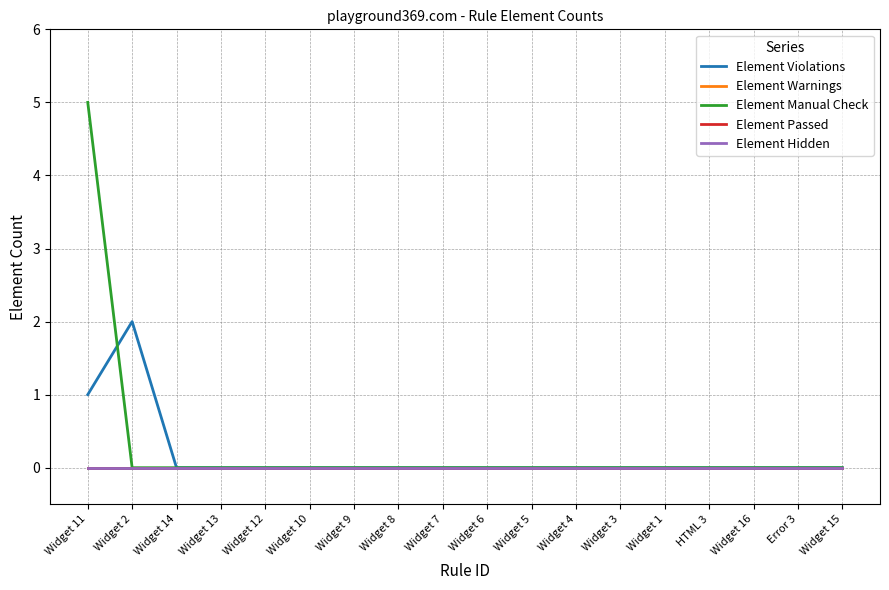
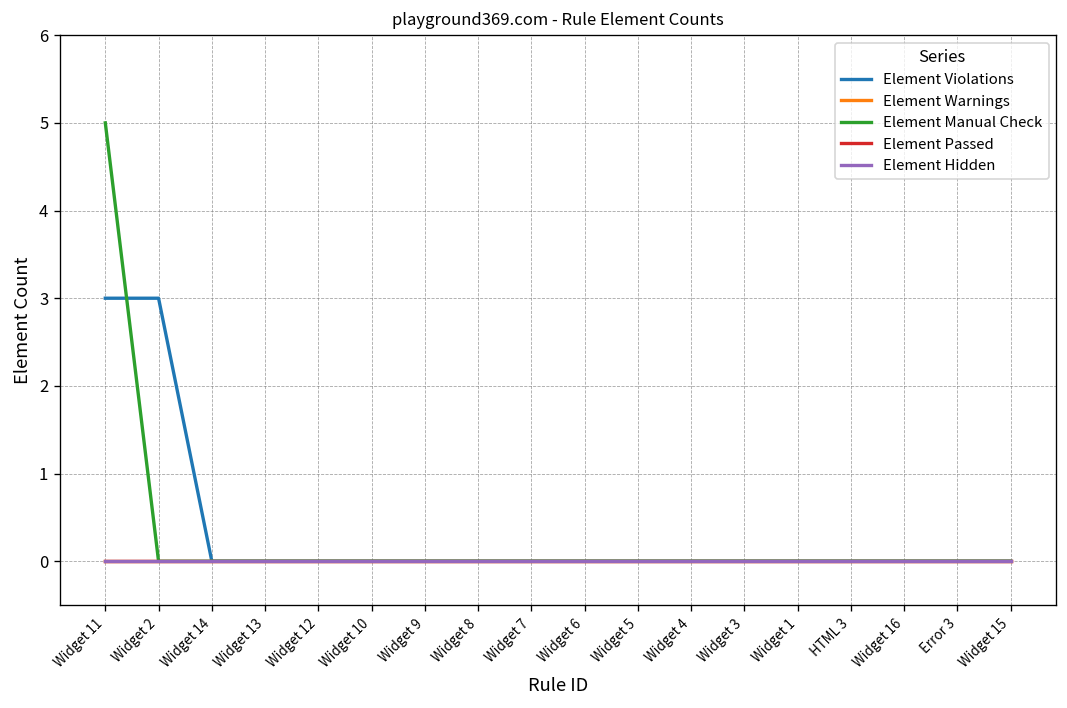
Element Violations, Widget 11: 1 -> 3
Element Violations, Widget 2: 2 -> 3
